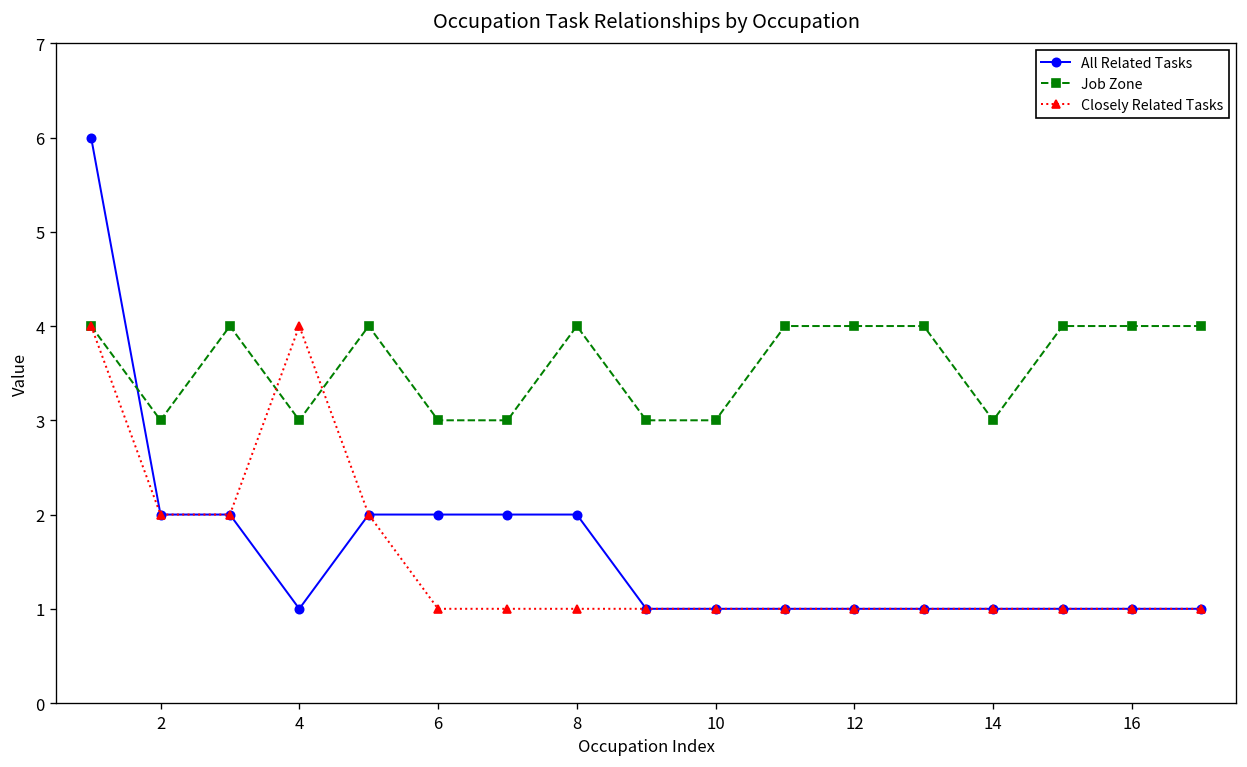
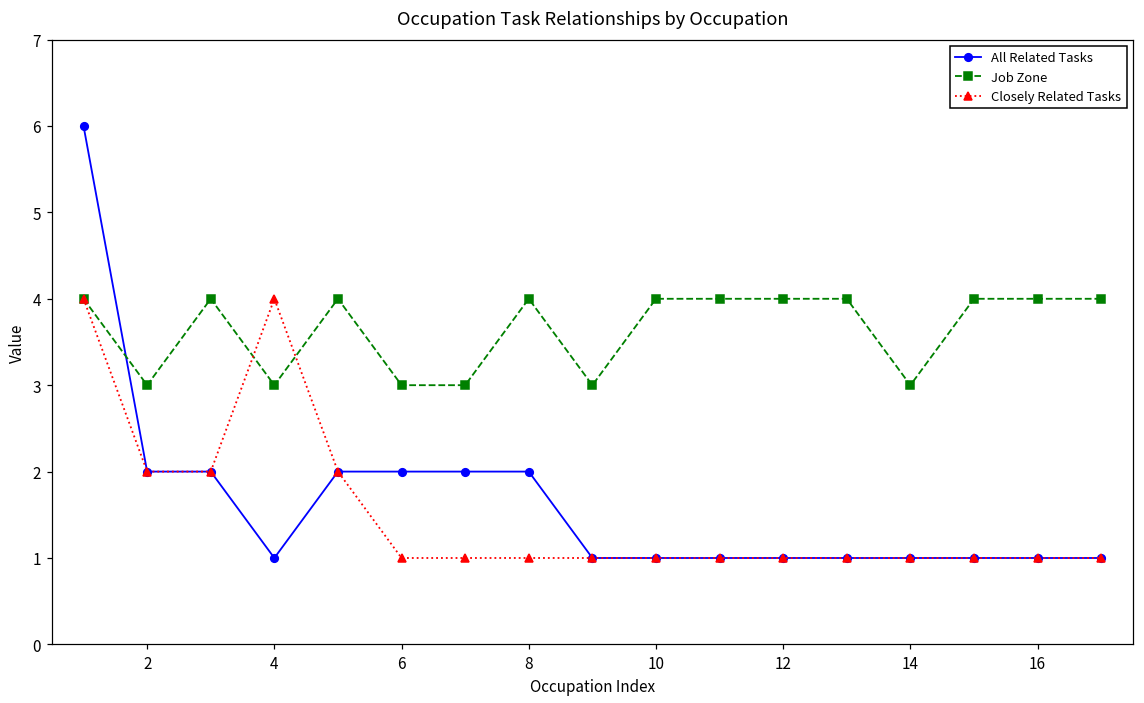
Job Zone, 10: 3 -> 4
